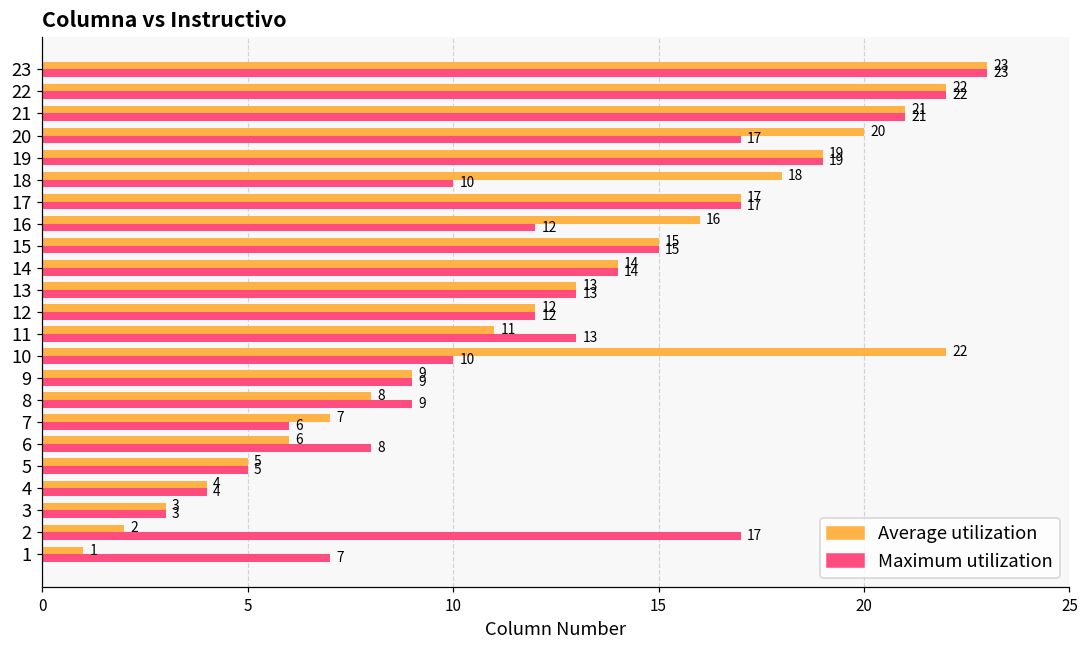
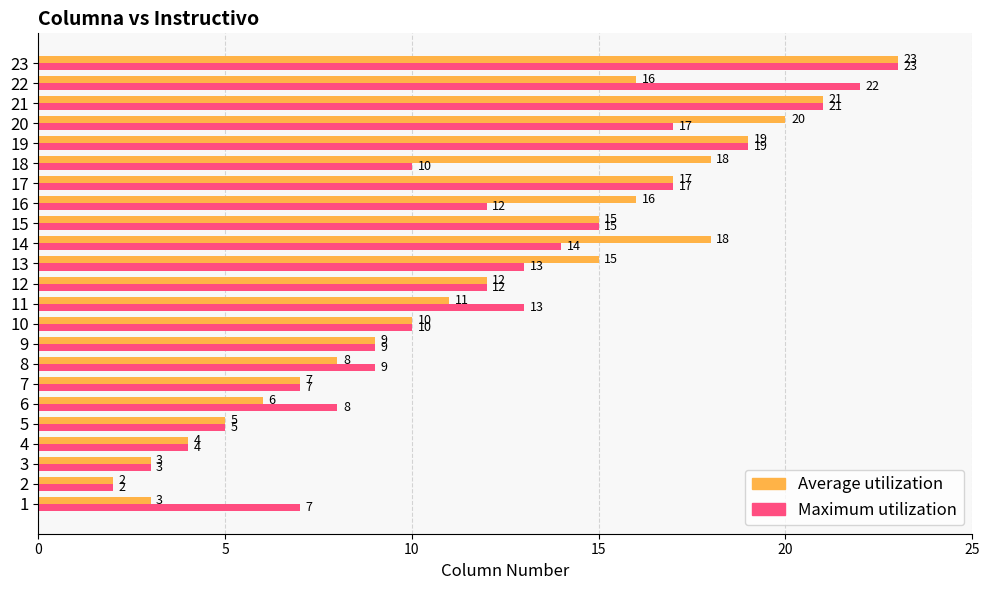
Average utilization, 22: 22 -> 16
Average utilization, 14: 14 -> 18
Average utilization, 13: 13 -> 15
Average utilization, 10: 22 -> 10
Maximum utilization, 7: 6 -> 7
Maximum utilization, 2: 17 -> 2
Average utilization, 1: 1 -> 3
